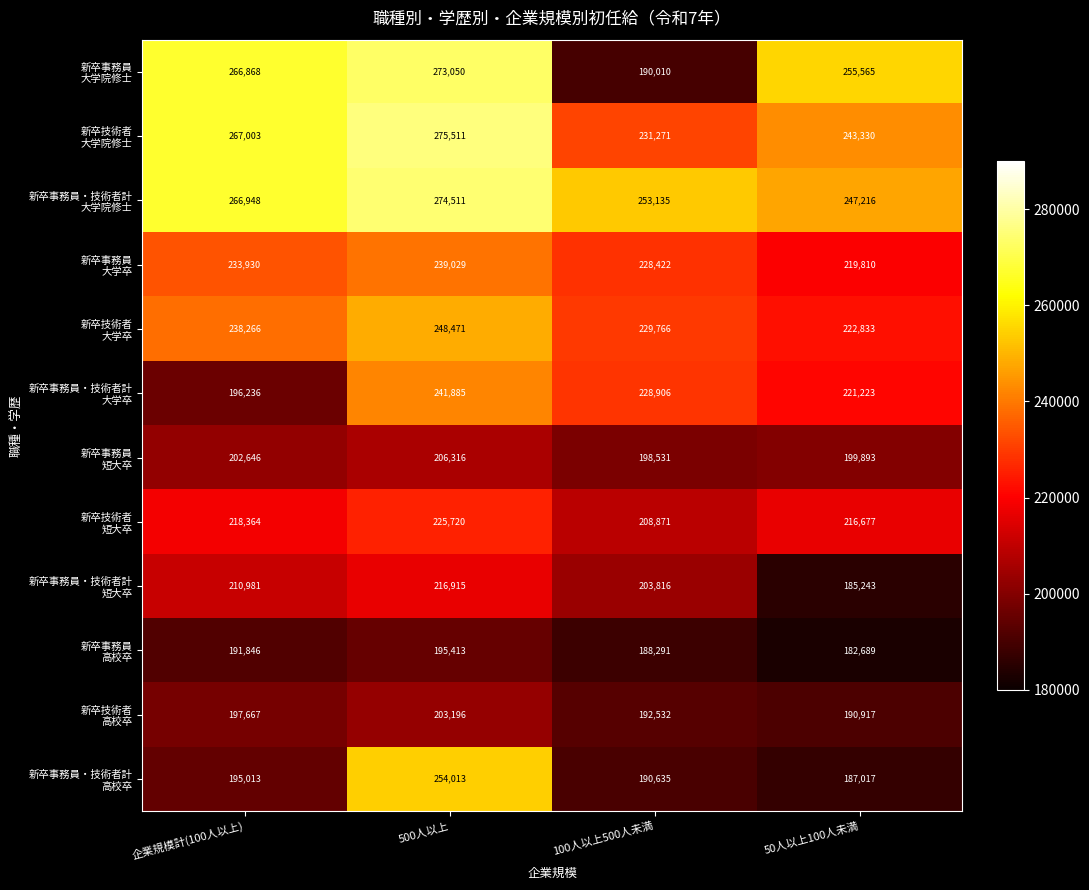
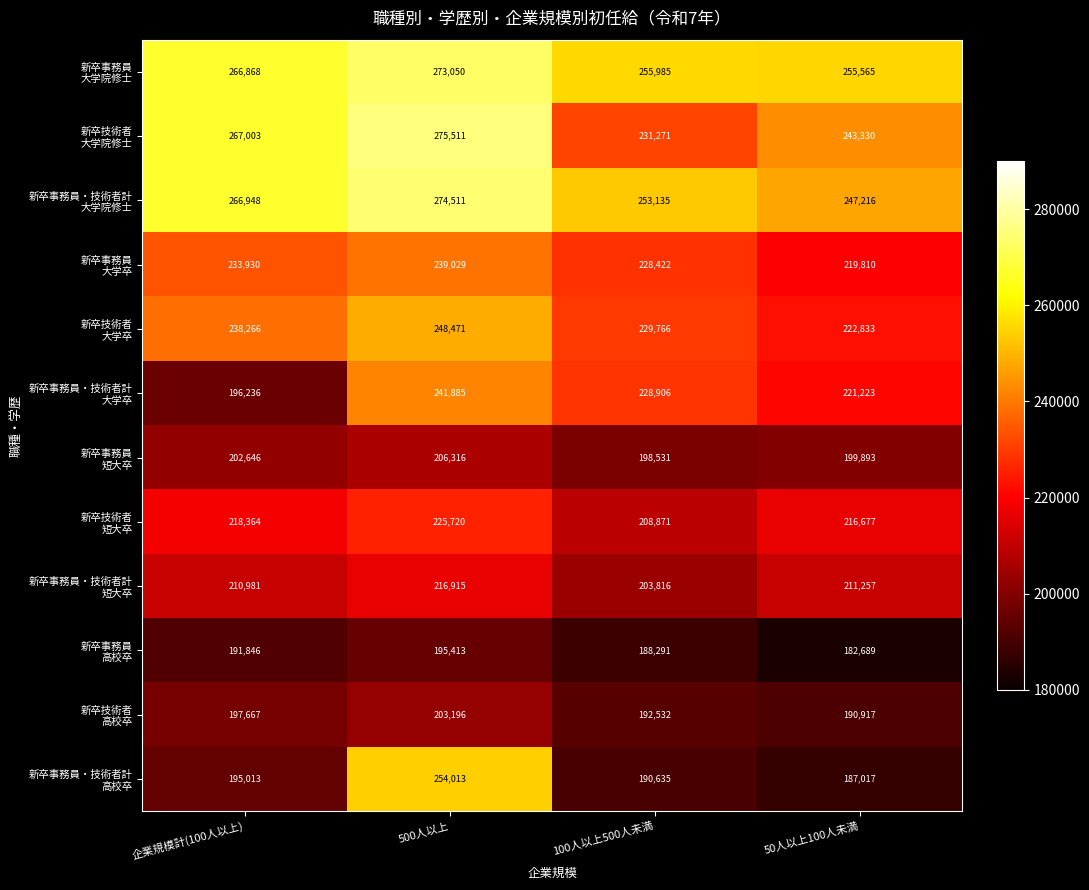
新卒事務員 大学院修士, 100人以上500人未満: 190,010 -> 255,985
新卒事務員・技術者計 短大卒, 50人以上100人未満: 185,243 -> 211,257
